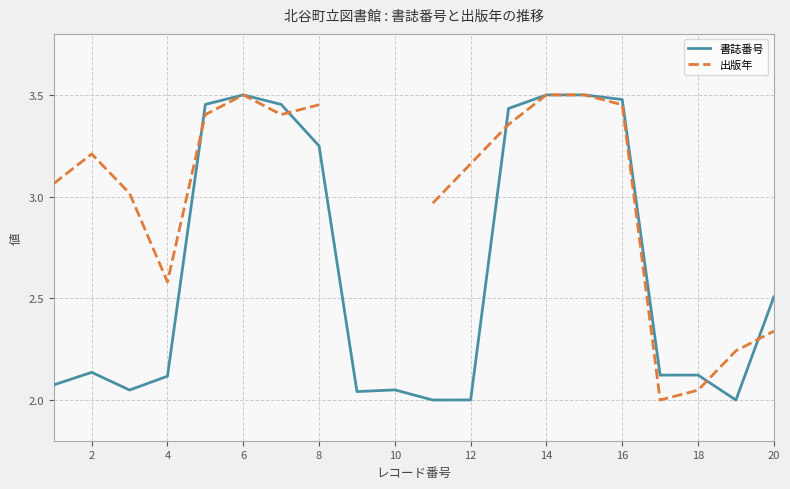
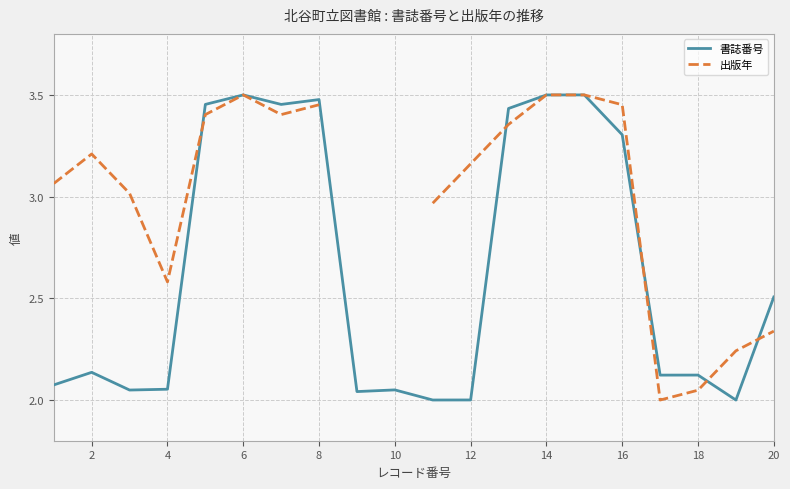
書誌番号, 4: 2.12 -> 2.05
書誌番号, 8: 3.25 -> 3.48
書誌番号, 16: 3.48 -> 3.30
